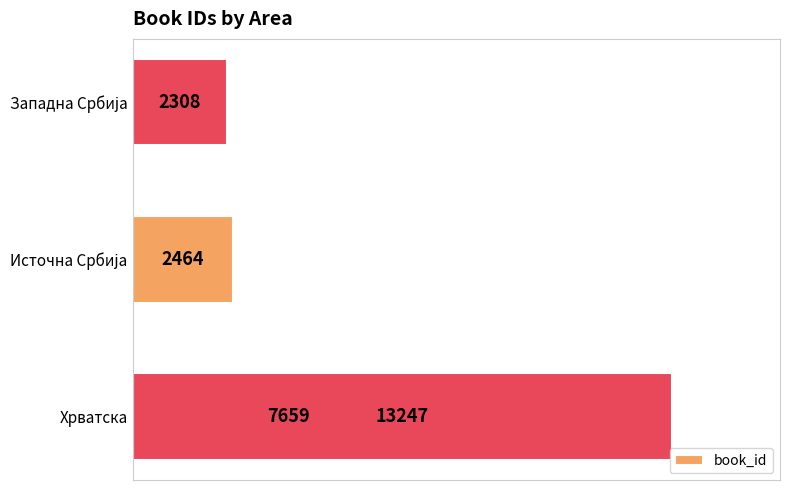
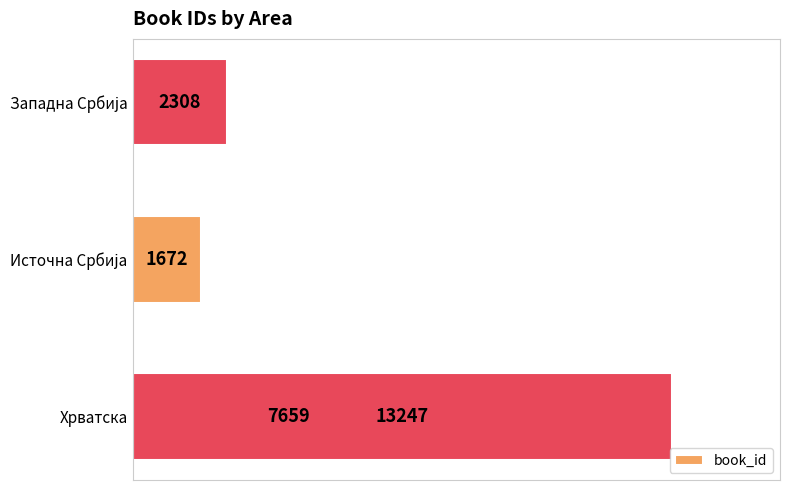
Источна Србија: 2464 -> 1672
